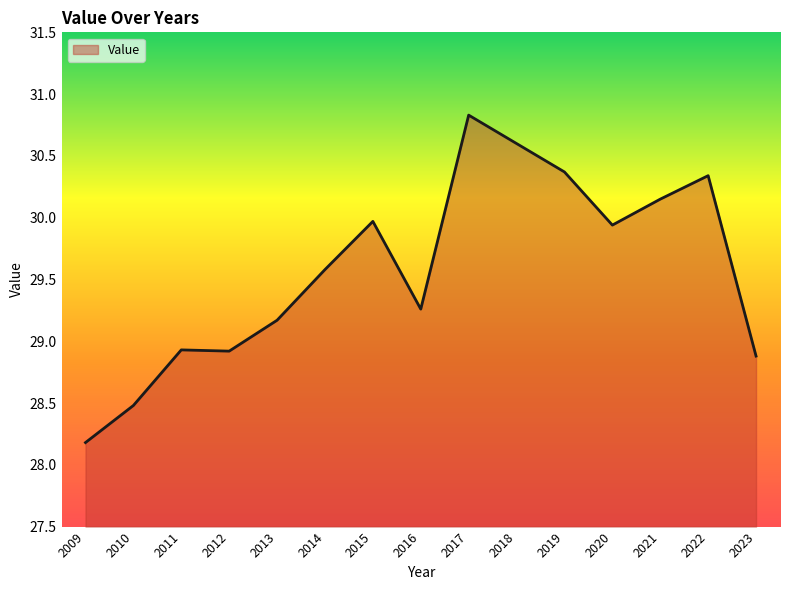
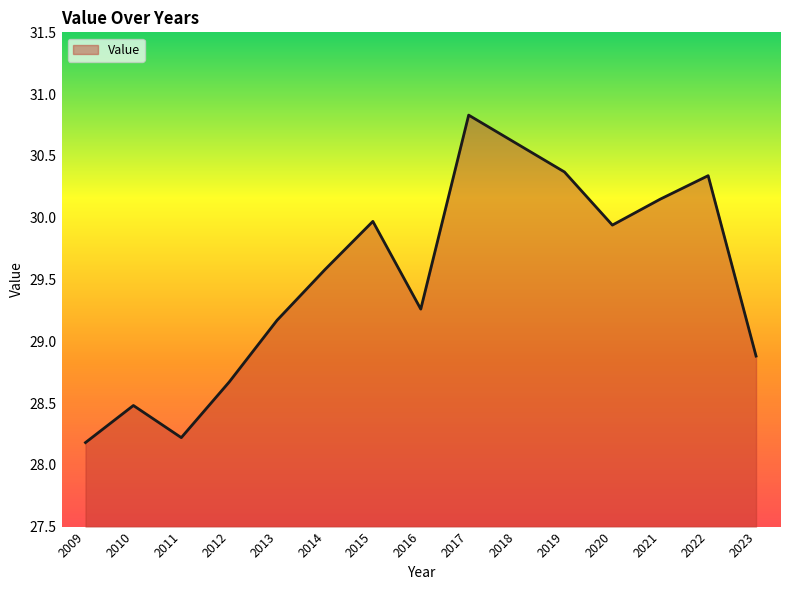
2011: 28.93 -> 28.22
2012: 28.92 -> 28.67
